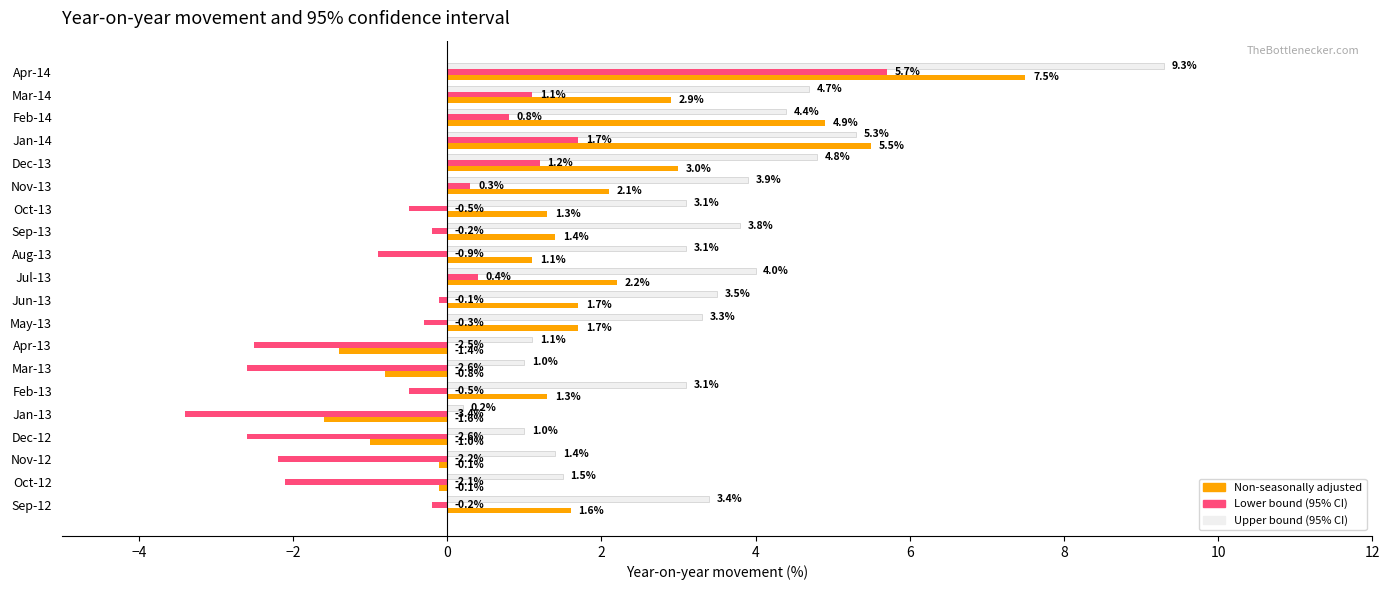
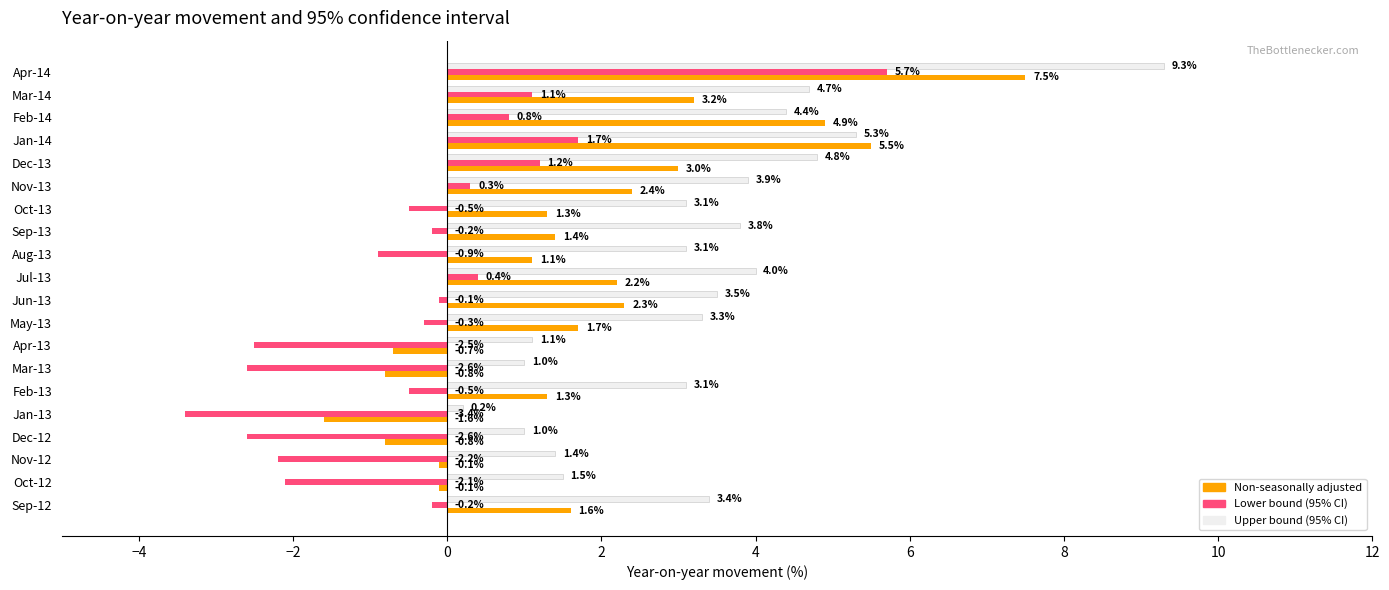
Non-seasonally adjusted, Mar-14: 2.9% -> 3.2%
Non-seasonally adjusted, Nov-13: 2.1% -> 2.4%
Non-seasonally adjusted, Jun-13: 1.7% -> 2.3%
Non-seasonally adjusted, Apr-13: -1.4% -> -0.7%
Non-seasonally adjusted, Dec-12: -1.0% -> -0.8%
